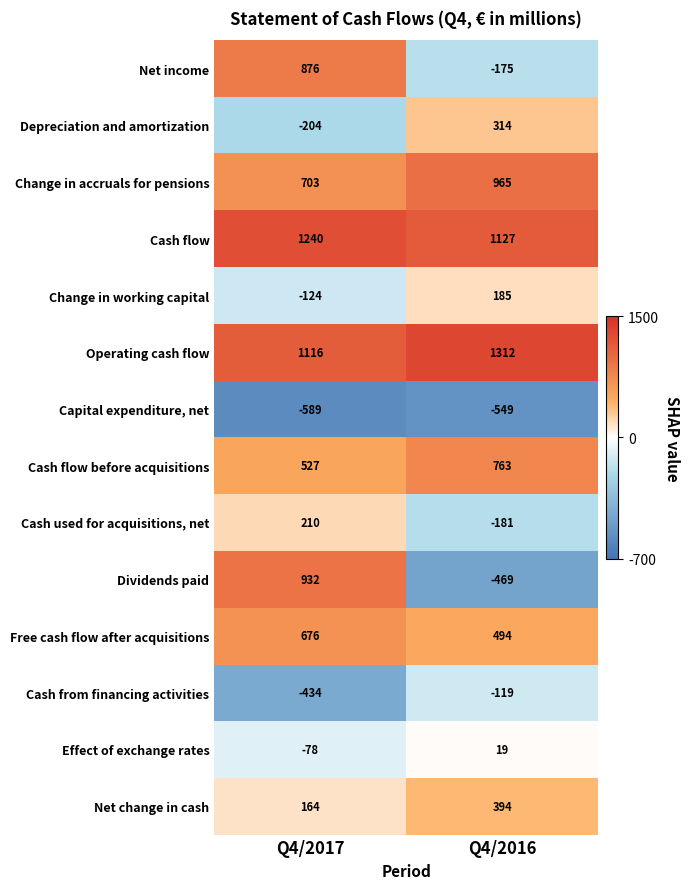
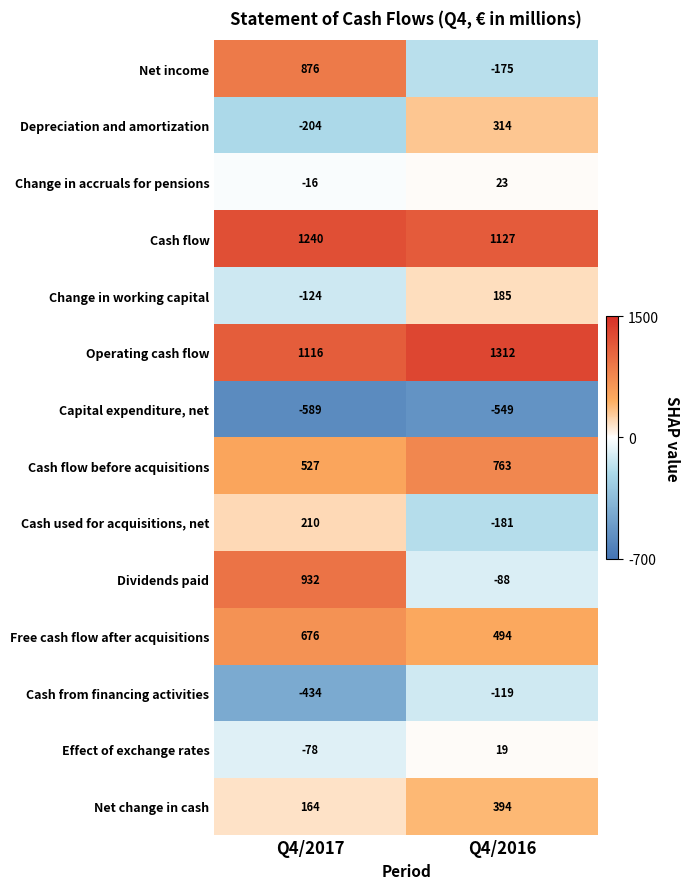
Change in accruals for pensions, Q4/2017: 703 -> -16
Change in accruals for pensions, Q4/2016: 965 -> 23
Dividends paid, Q4/2016: -469 -> -88
